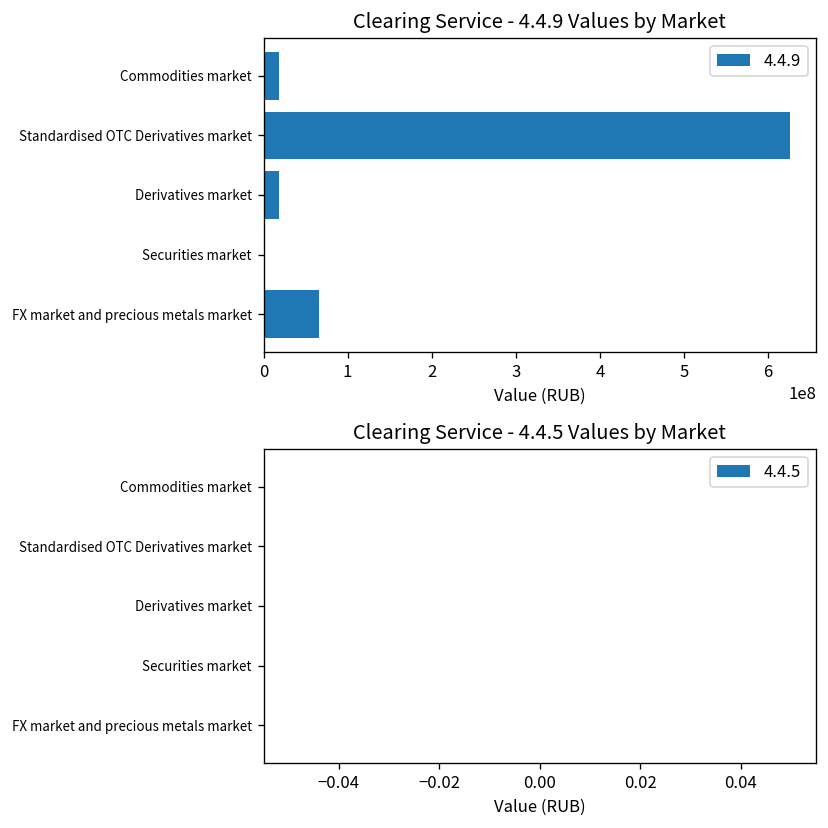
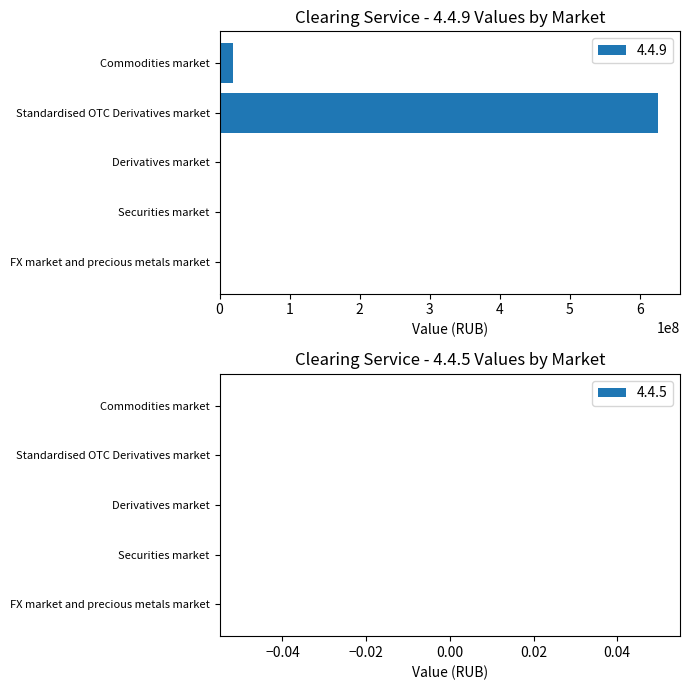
Clearing Service - 4.4.9 Values by Market, Derivatives market: 20000000 -> 0
Clearing Service - 4.4.9 Values by Market, FX market and precious metals market: 70000000 -> 0
